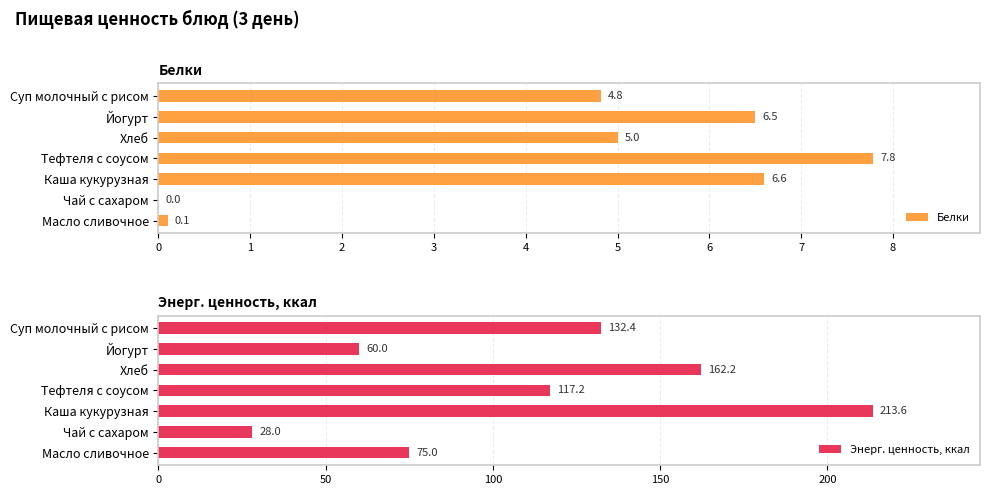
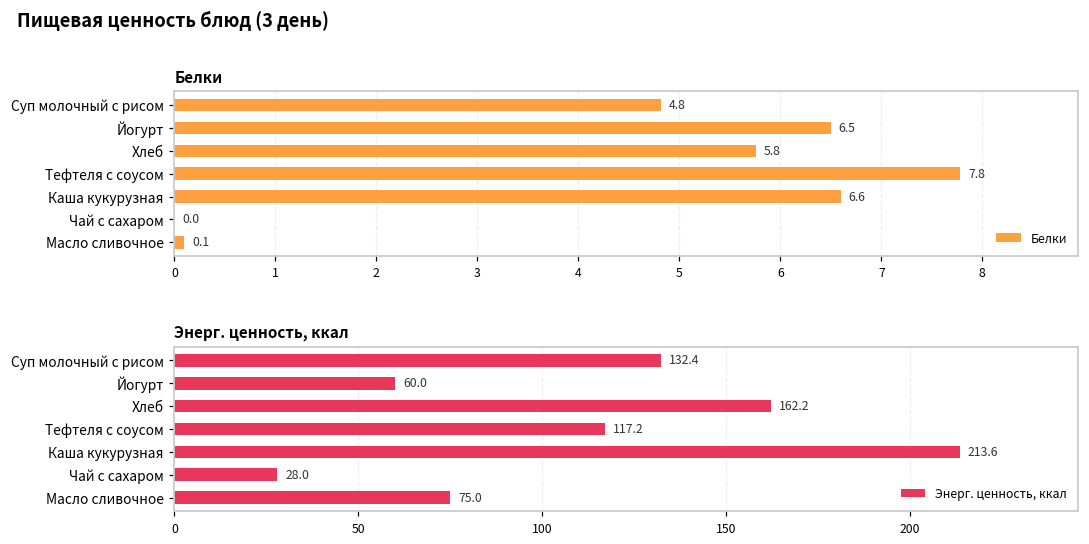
Белки, Хлеб: 5.0 -> 5.8
